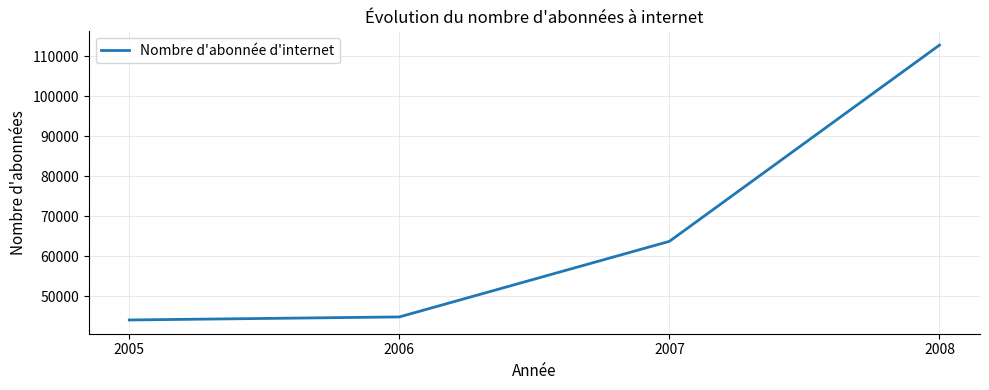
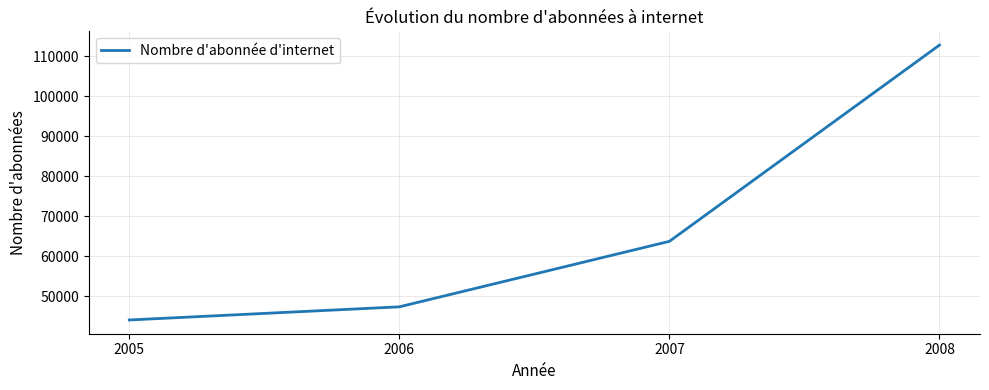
2006: 45000 -> 47000
